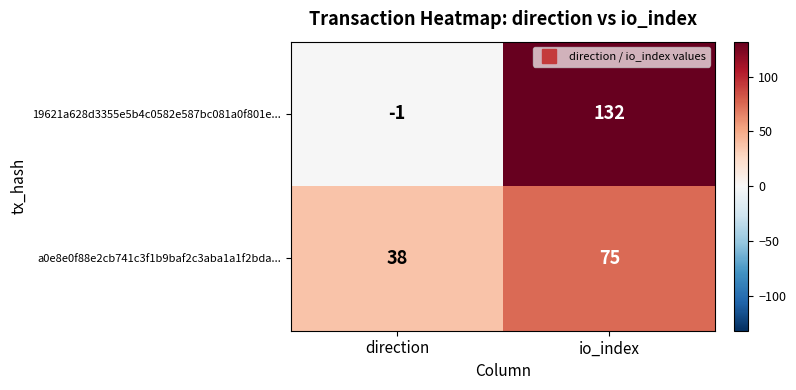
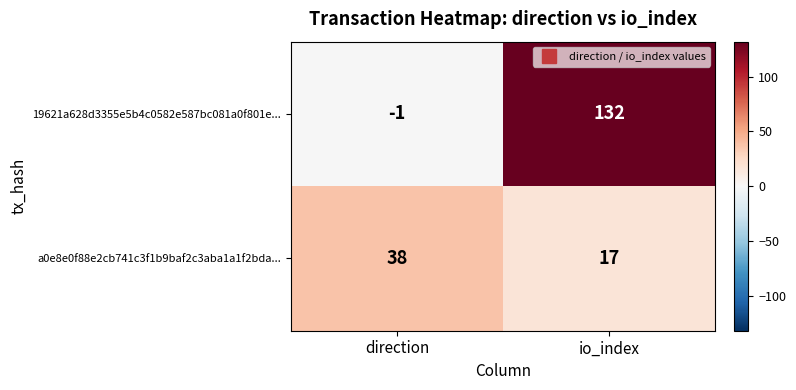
a0e8e0f88e2cb741c3f1b9baf2c3aba1a1f2bda..., io_index: 75 -> 17
